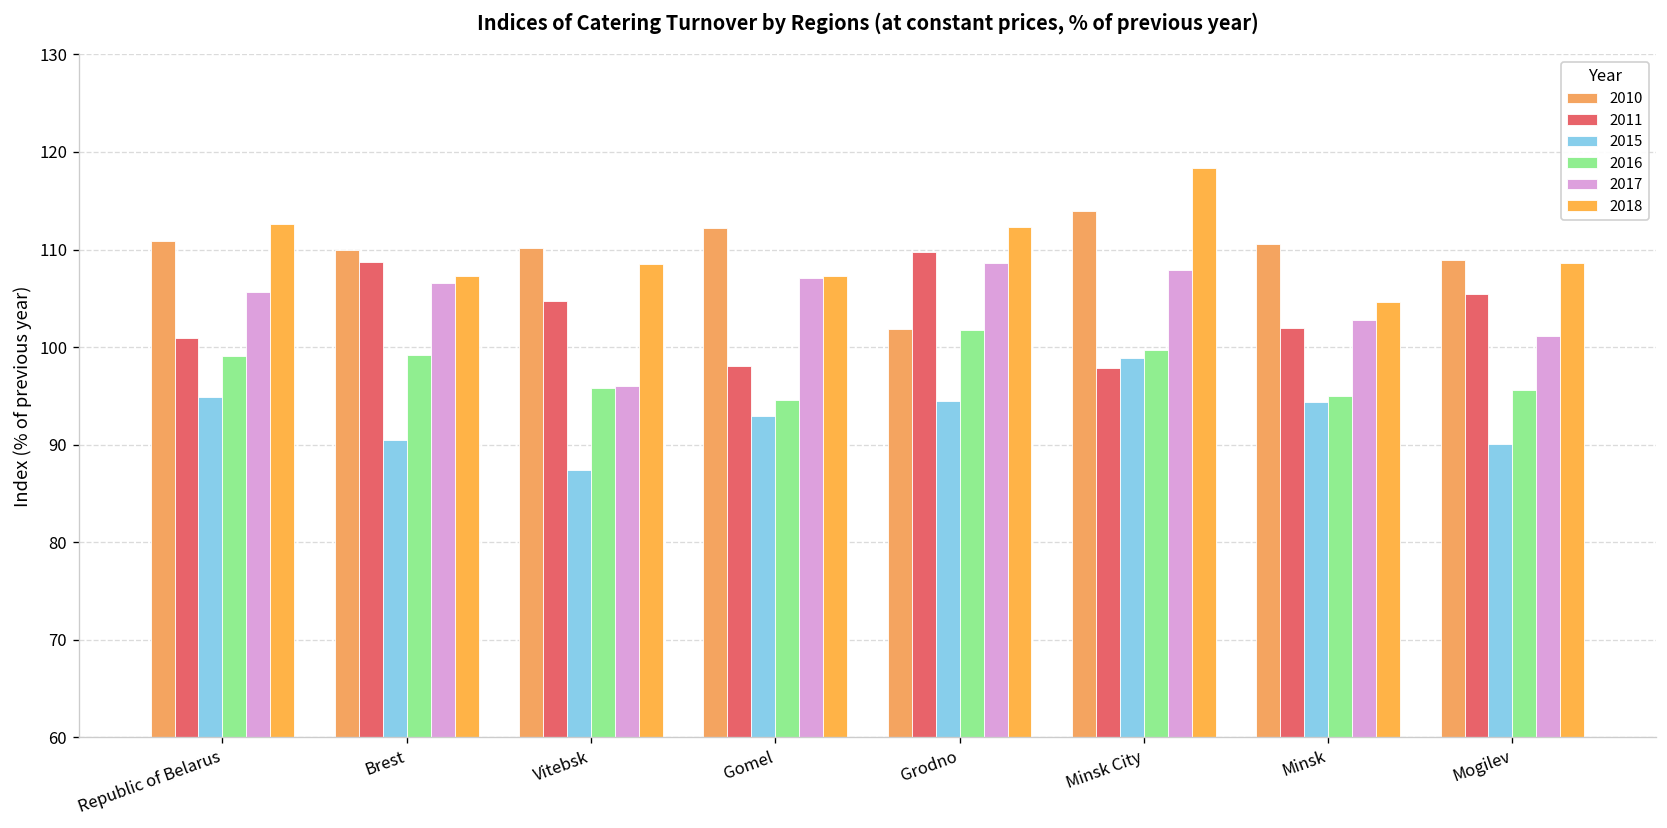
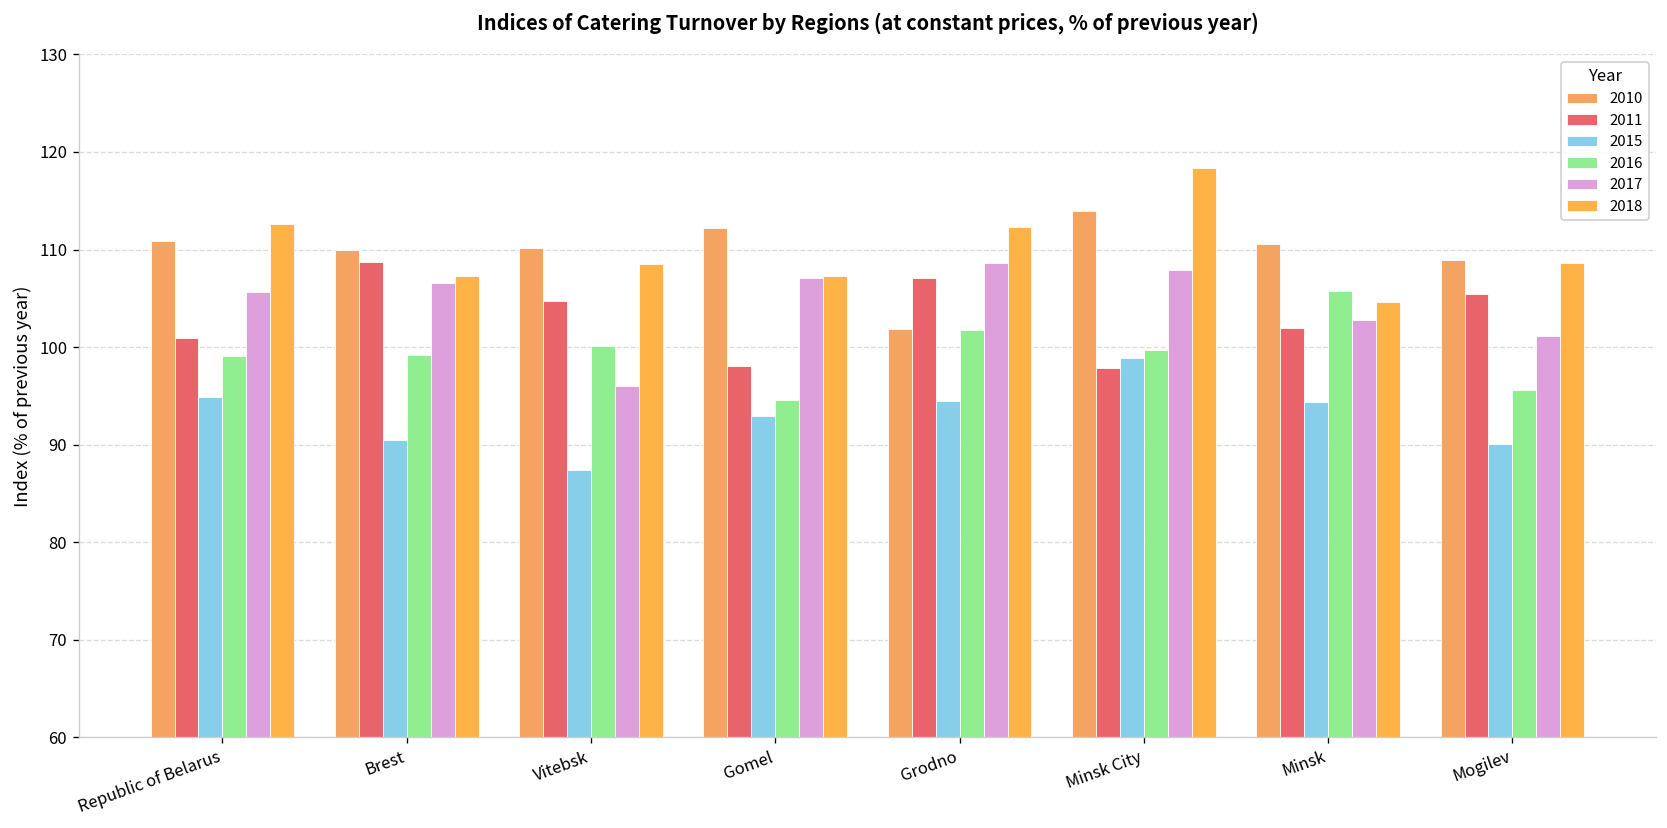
2016, Vitebsk: 96 -> 100
2011, Grodno: 110 -> 107
2016, Minsk: 95 -> 106
